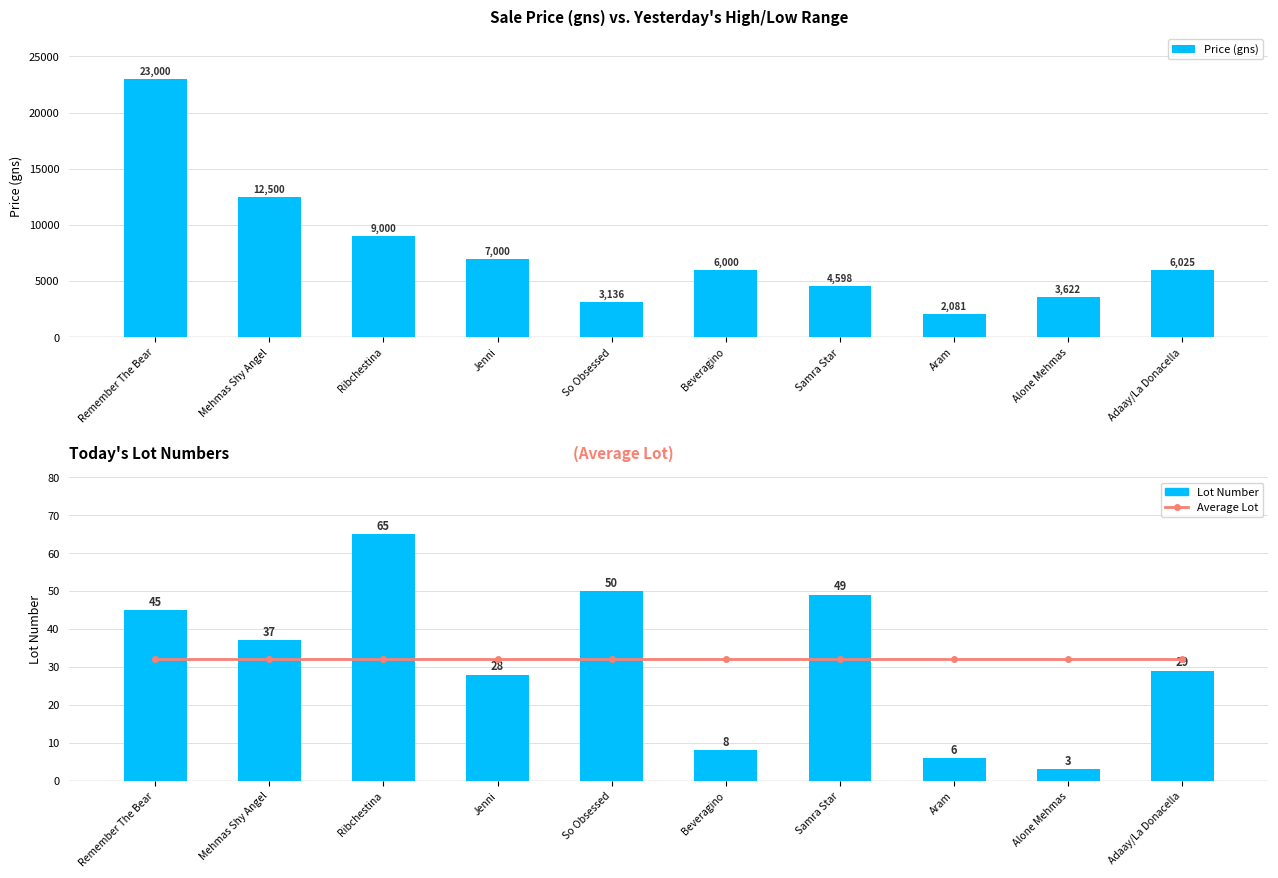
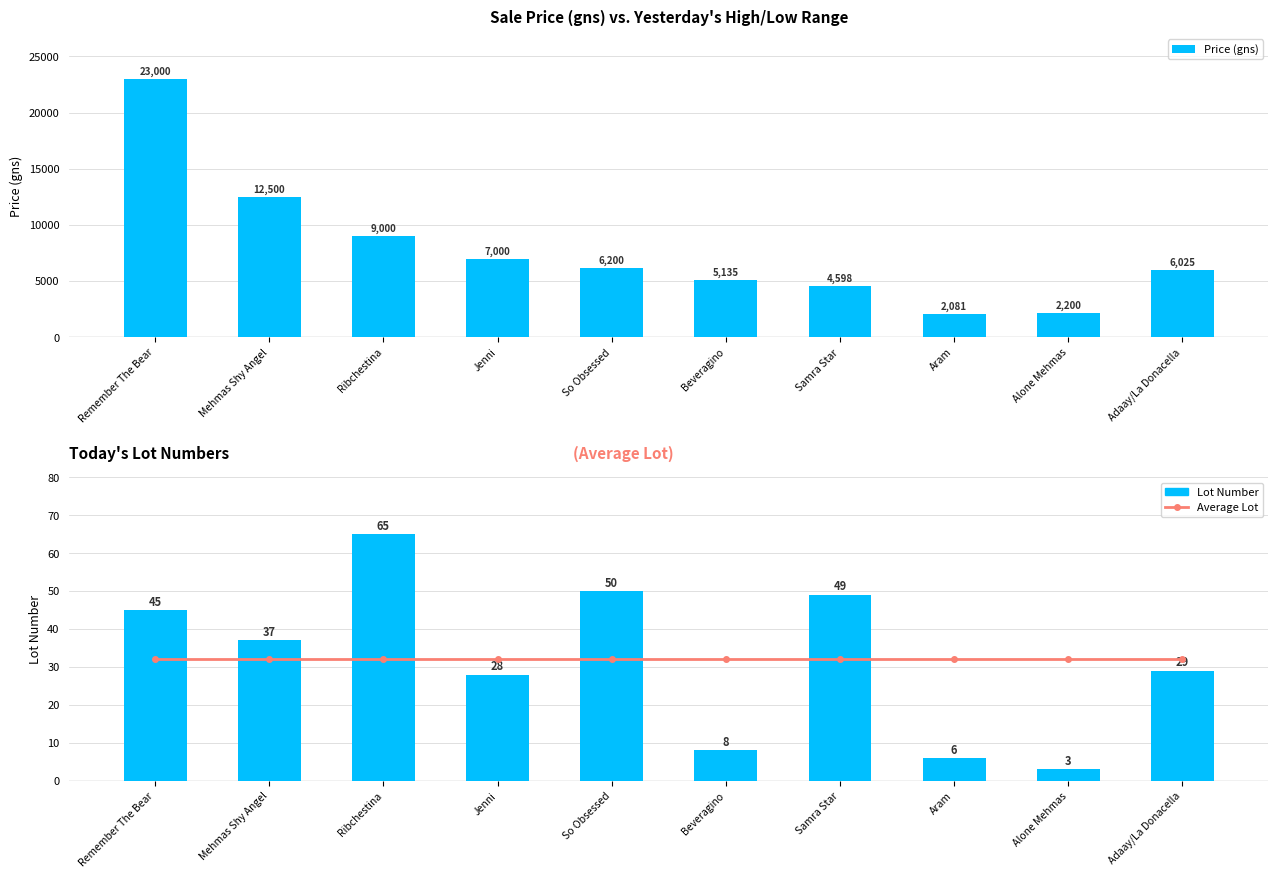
Sale Price (gns) vs. Yesterday's High/Low Range, So Obsessed: 3,136 -> 6,200
Sale Price (gns) vs. Yesterday's High/Low Range, Beveragino: 6,000 -> 5,135
Sale Price (gns) vs. Yesterday's High/Low Range, Alone Mehmas: 3,622 -> 2,200
